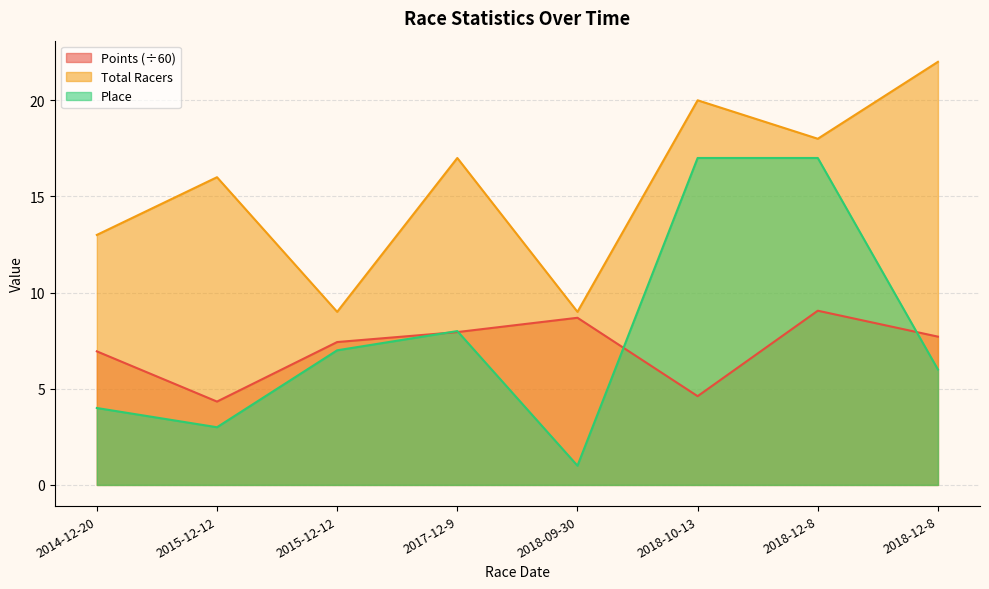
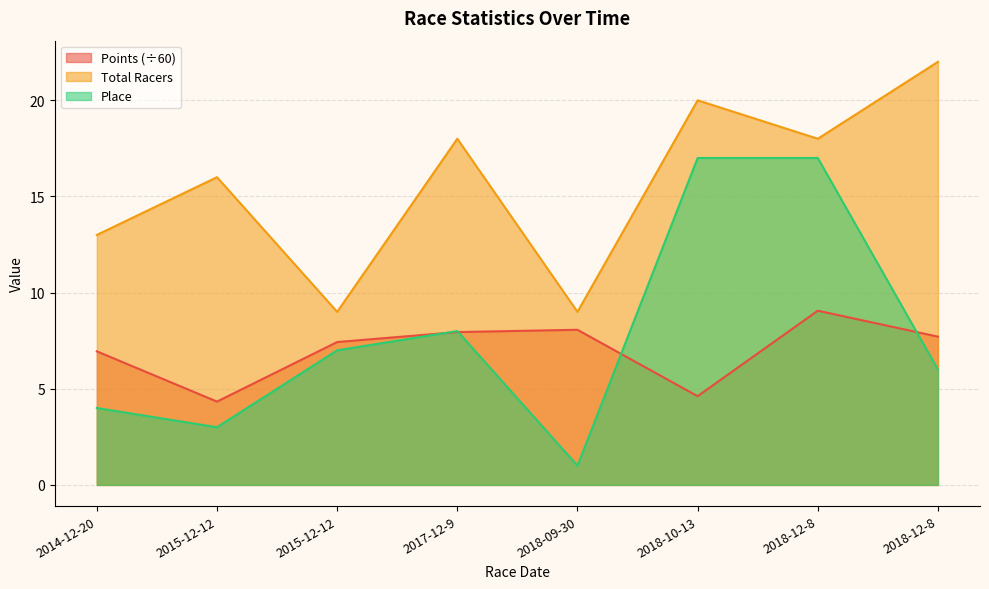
Total Racers, 2017-12-9: 17 -> 18
Points (÷60), 2018-09-30: 8.7 -> 8.1
